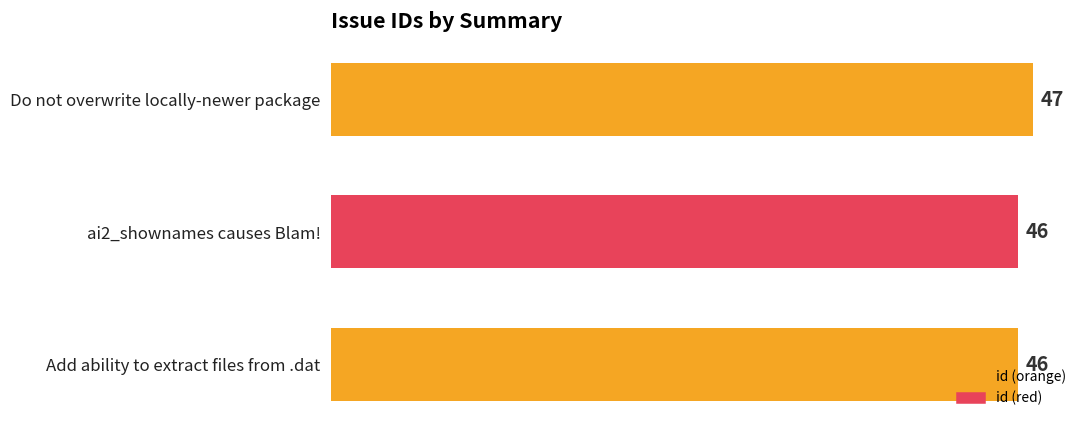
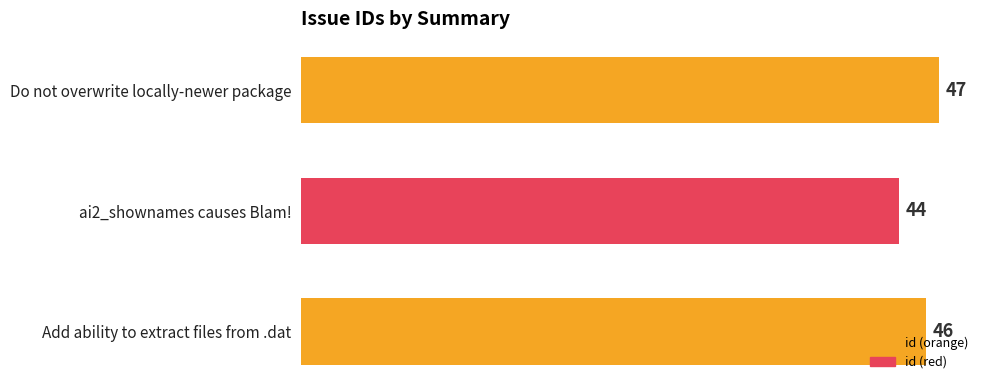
ai2_shownames causes Blam!: 46 -> 44
